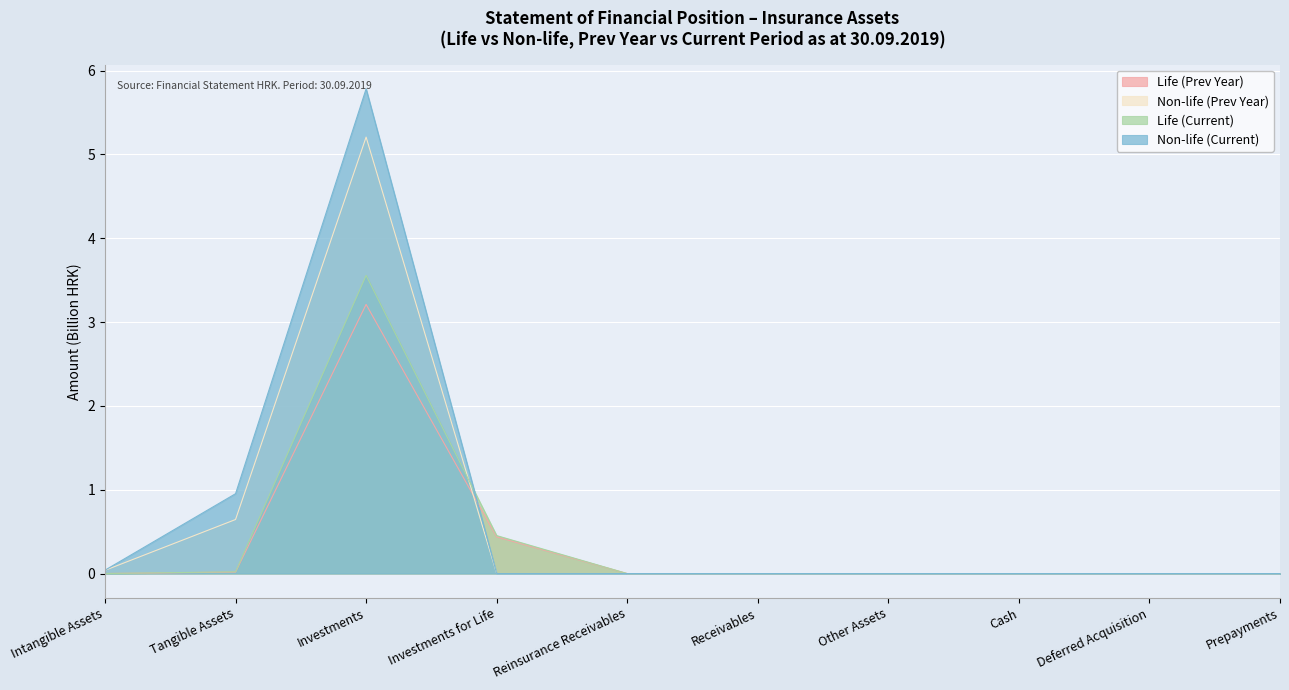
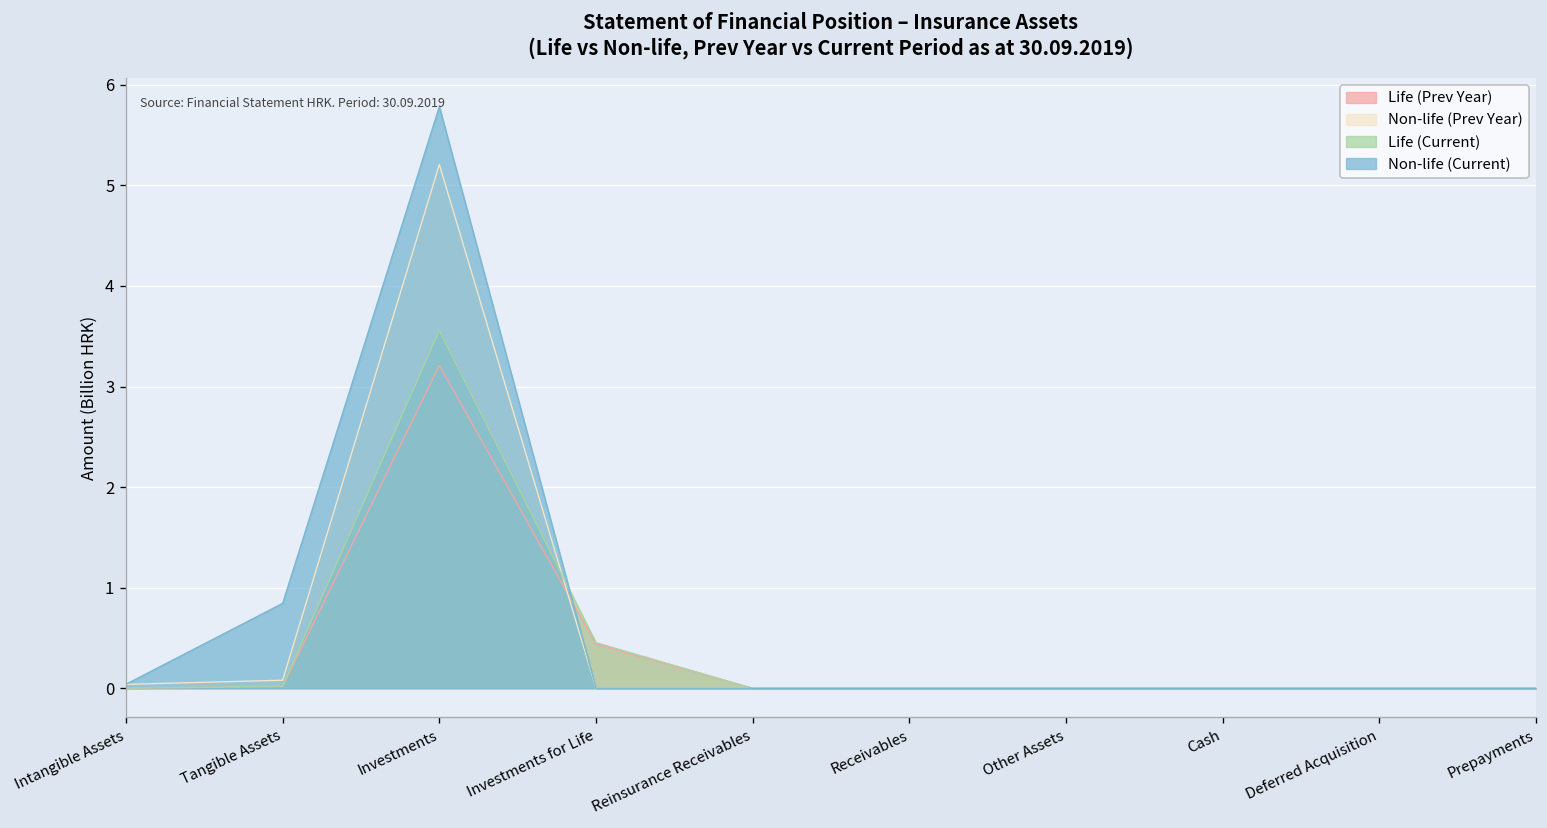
Non-life (Prev Year), Tangible Assets: 0.6 -> 0.1
Non-life (Current), Tangible Assets: 1.0 -> 0.8
